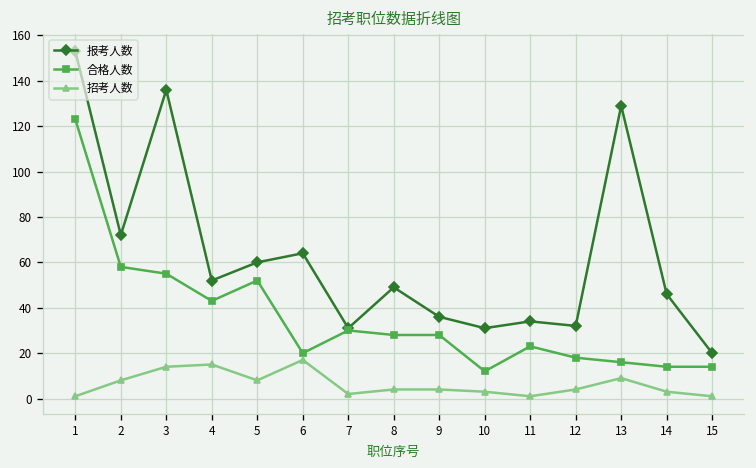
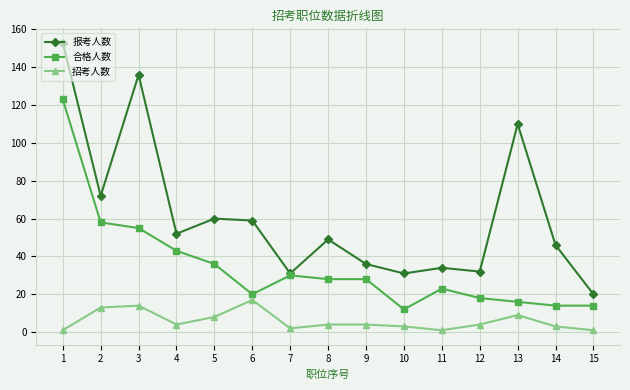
招考人数, 2: 8 -> 13
招考人数, 4: 15 -> 4
合格人数, 5: 52 -> 36
报考人数, 6: 64 -> 59
报考人数, 13: 129 -> 110
